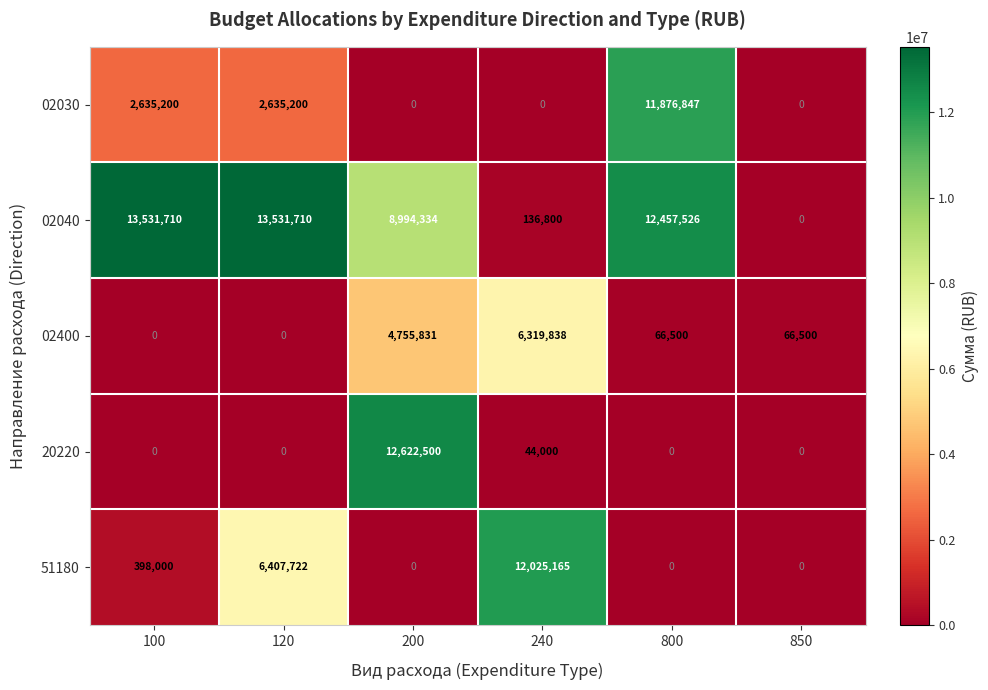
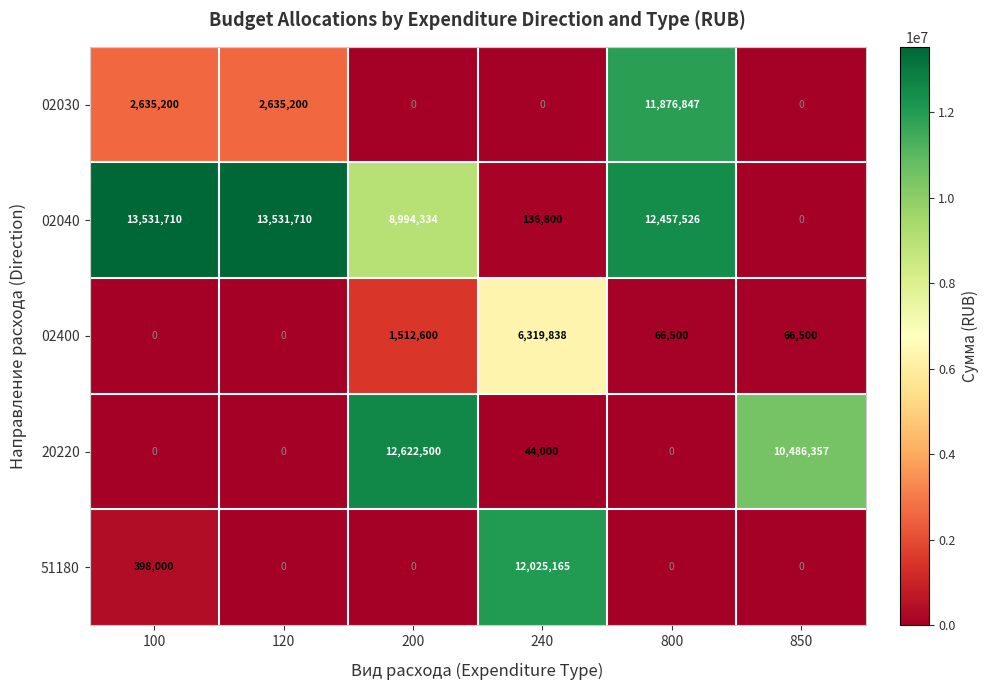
02400, 200: 4,755,831 -> 1,512,600
20220, 850: 0 -> 10,486,357
51180, 120: 6,407,722 -> 0
